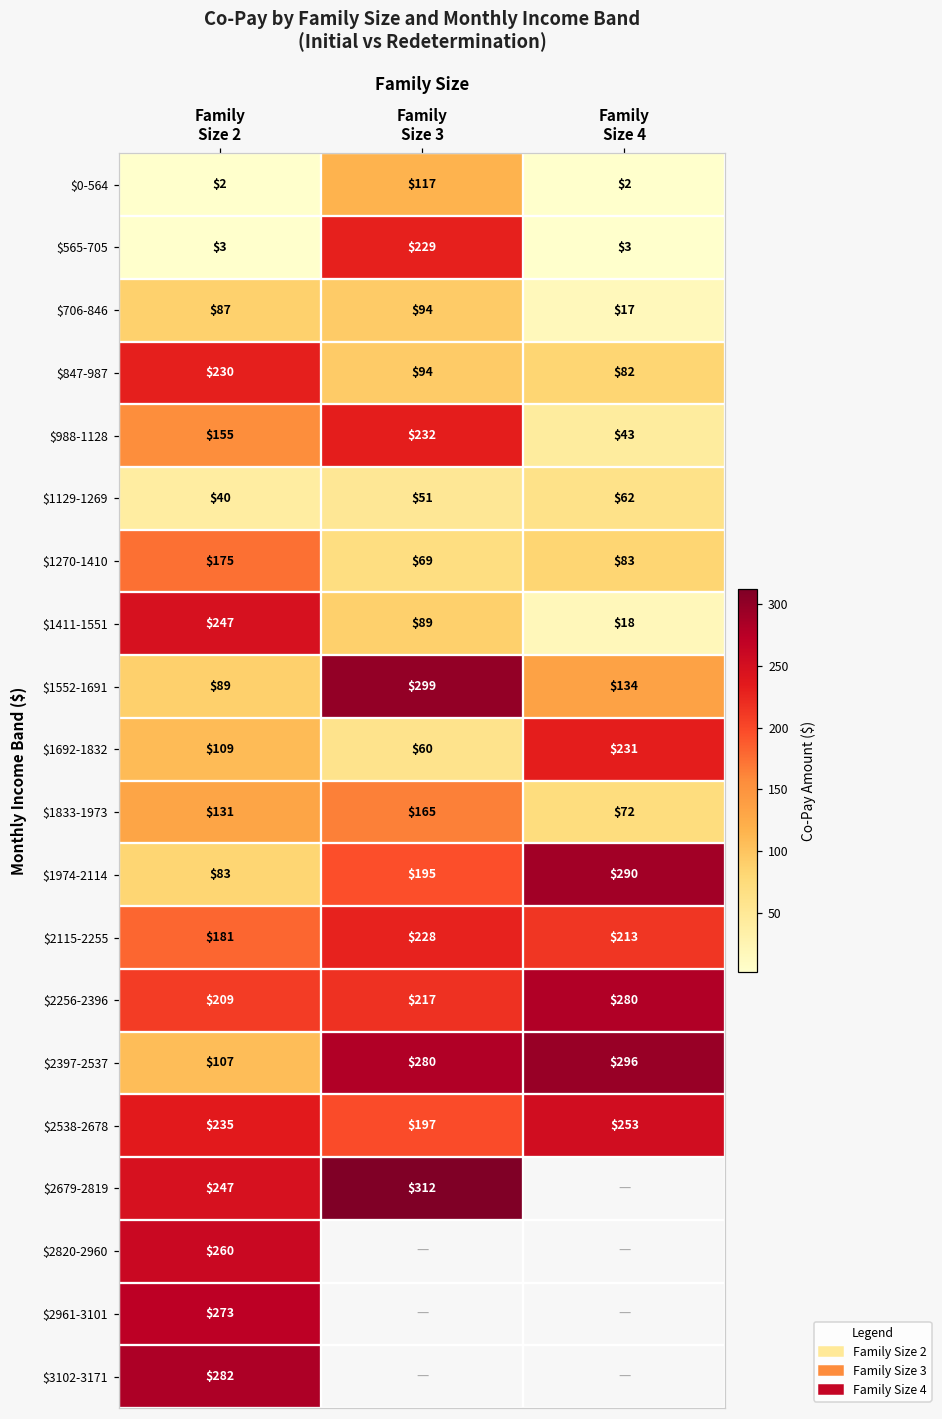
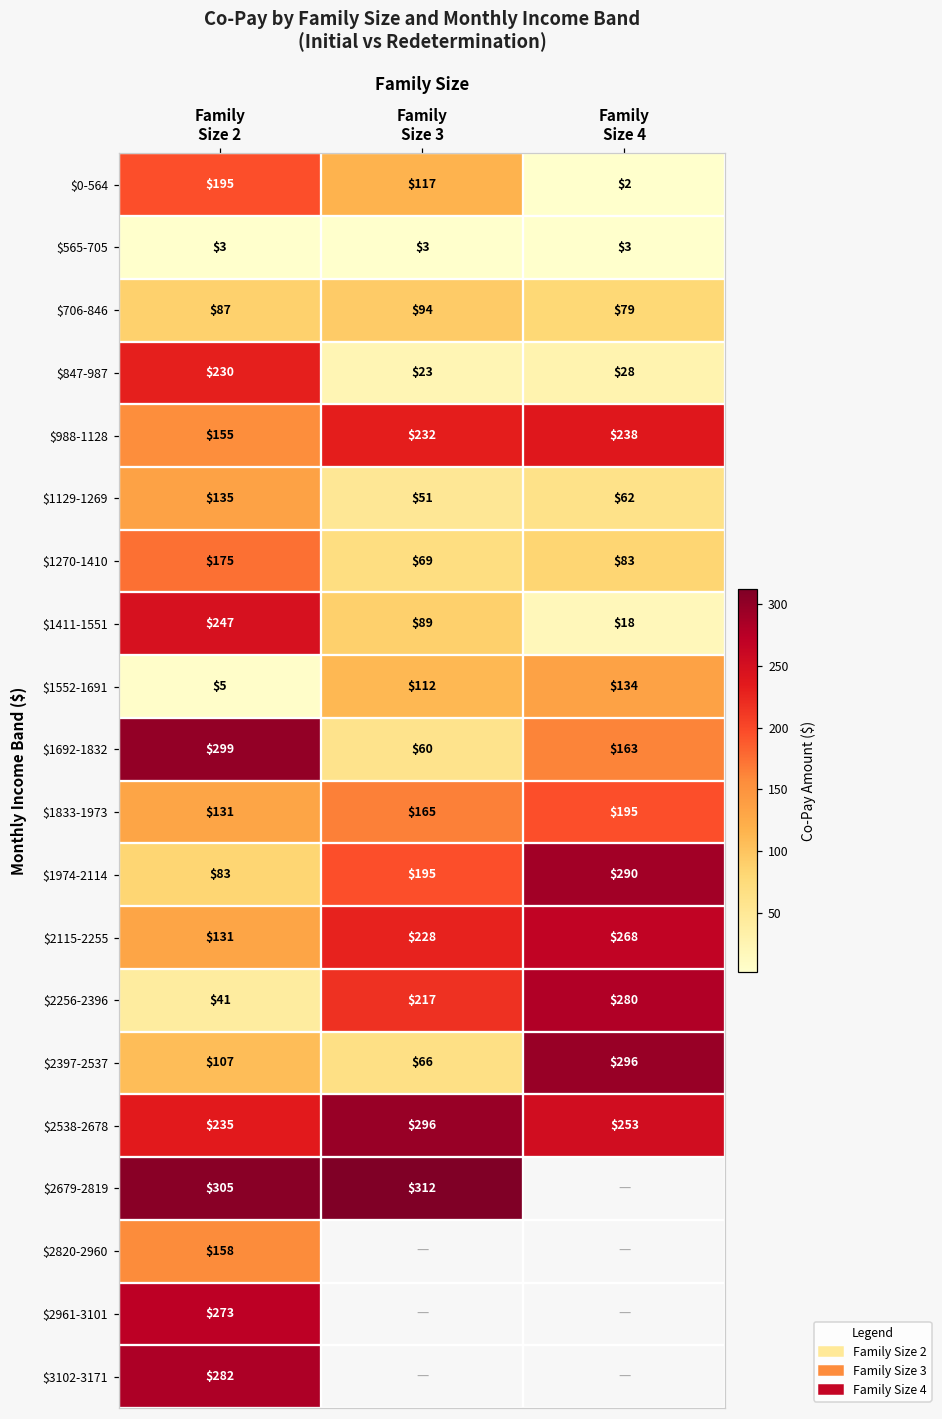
$0-564, Family Size 2: $2 -> $195
$565-705, Family Size 3: $229 -> $3
$706-846, Family Size 4: $17 -> $79
$847-987, Family Size 3: $94 -> $23
$847-987, Family Size 4: $82 -> $28
$988-1128, Family Size 4: $43 -> $238
$1129-1269, Family Size 2: $40 -> $135
$1552-1691, Family Size 2: $89 -> $5
$1552-1691, Family Size 3: $299 -> $112
$1692-1832, Family Size 2: $109 -> $299
$1692-1832, Family Size 4: $231 -> $163
$1833-1973, Family Size 4: $72 -> $195
$2115-2255, Family Size 2: $181 -> $131
$2115-2255, Family Size 4: $213 -> $268
$2256-2396, Family Size 2: $209 -> $41
$2397-2537, Family Size 3: $280 -> $66
$2538-2678, Family Size 3: $197 -> $296
$2679-2819, Family Size 2: $247 -> $305
$2820-2960, Family Size 2: $260 -> $158
